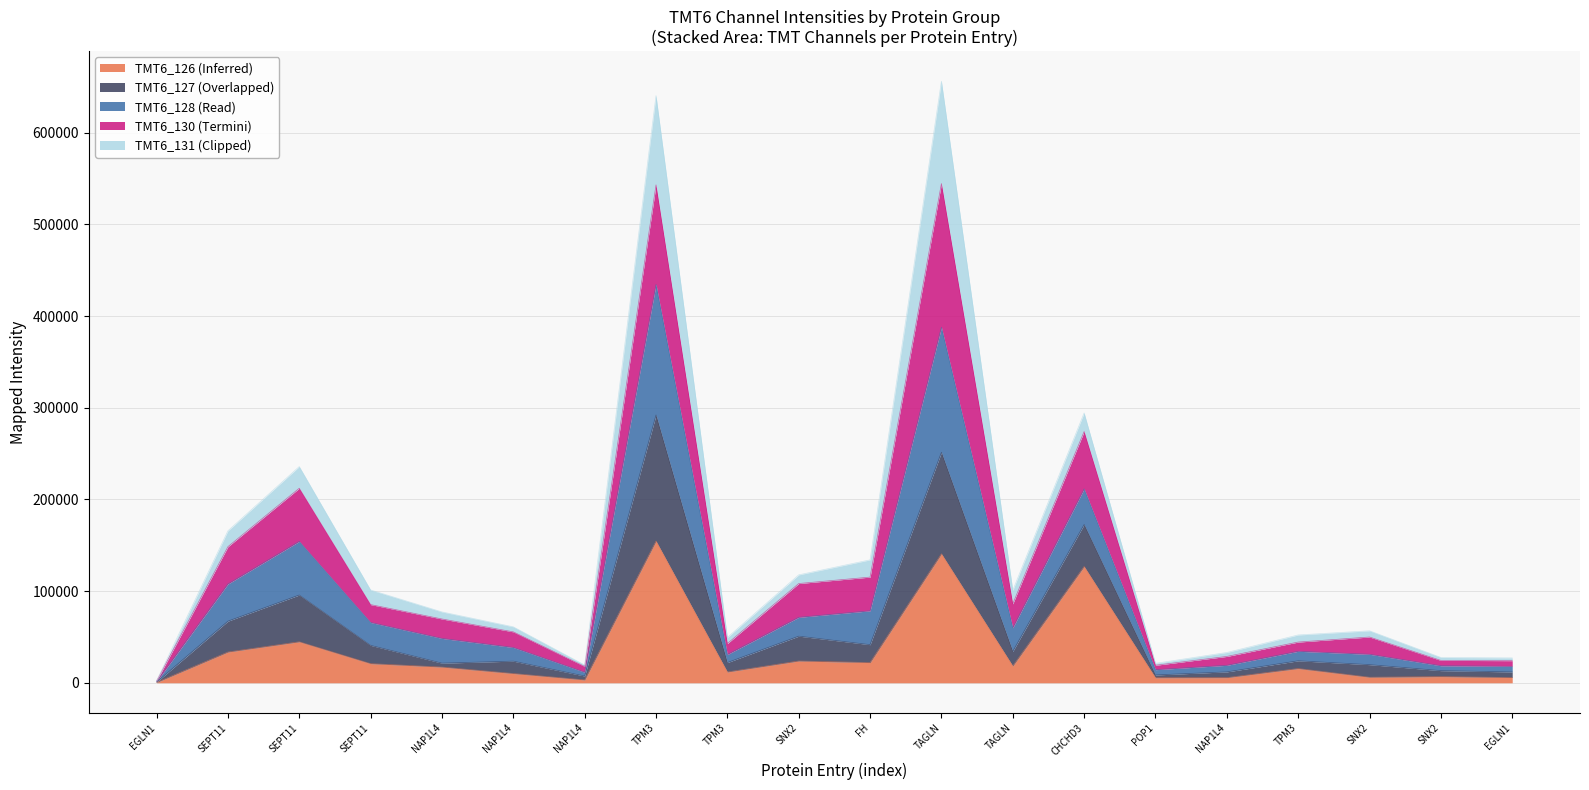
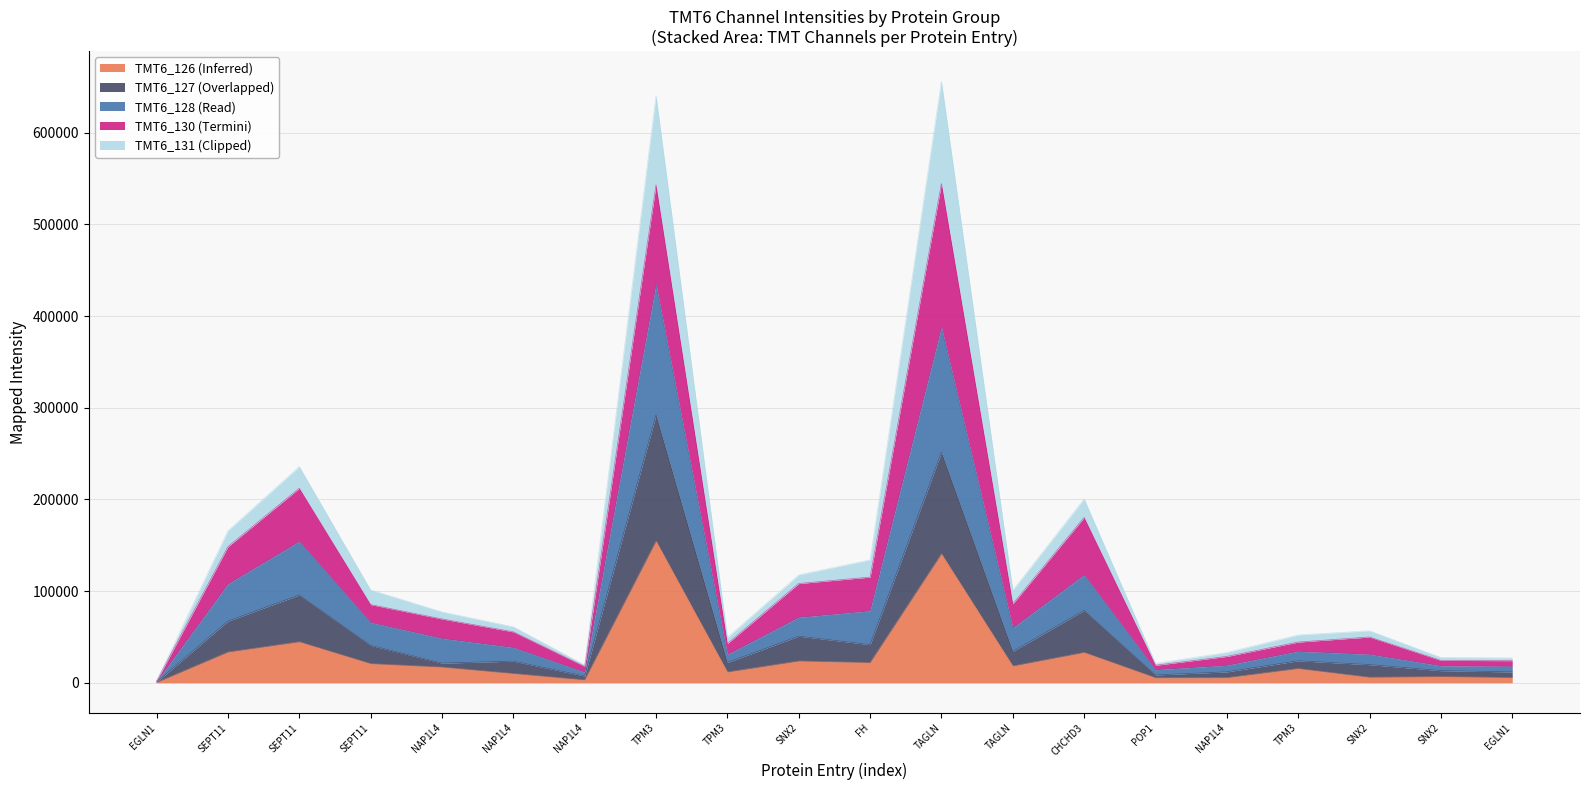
TMT6_126 (Inferred), CHCHD3: 130000 -> 30000
